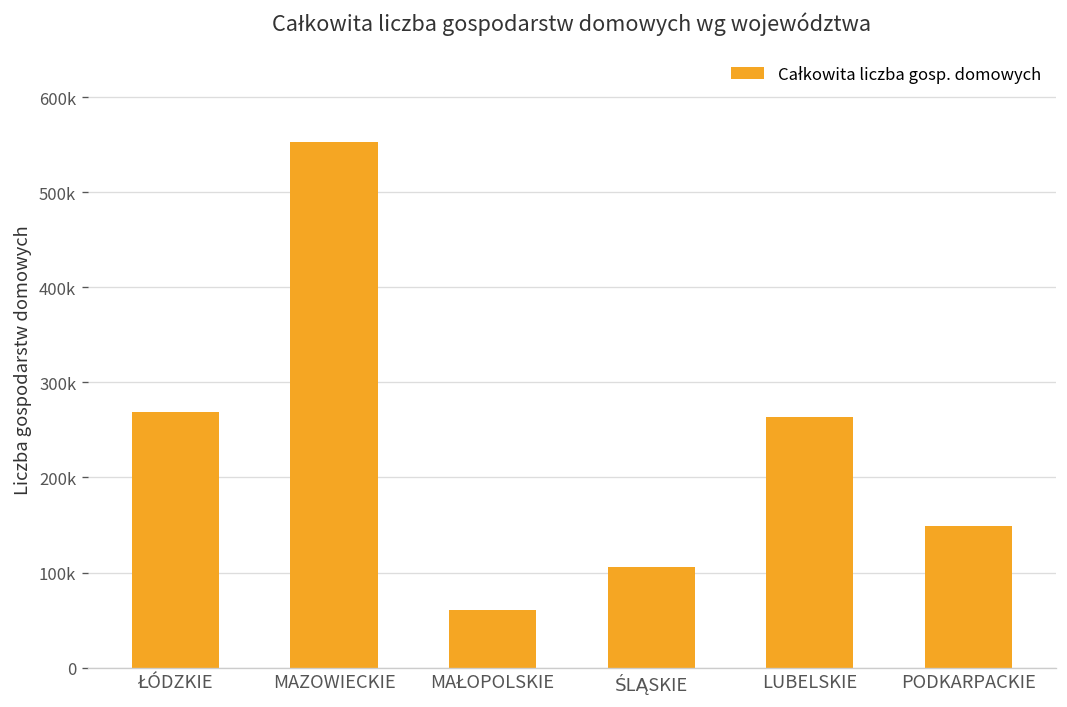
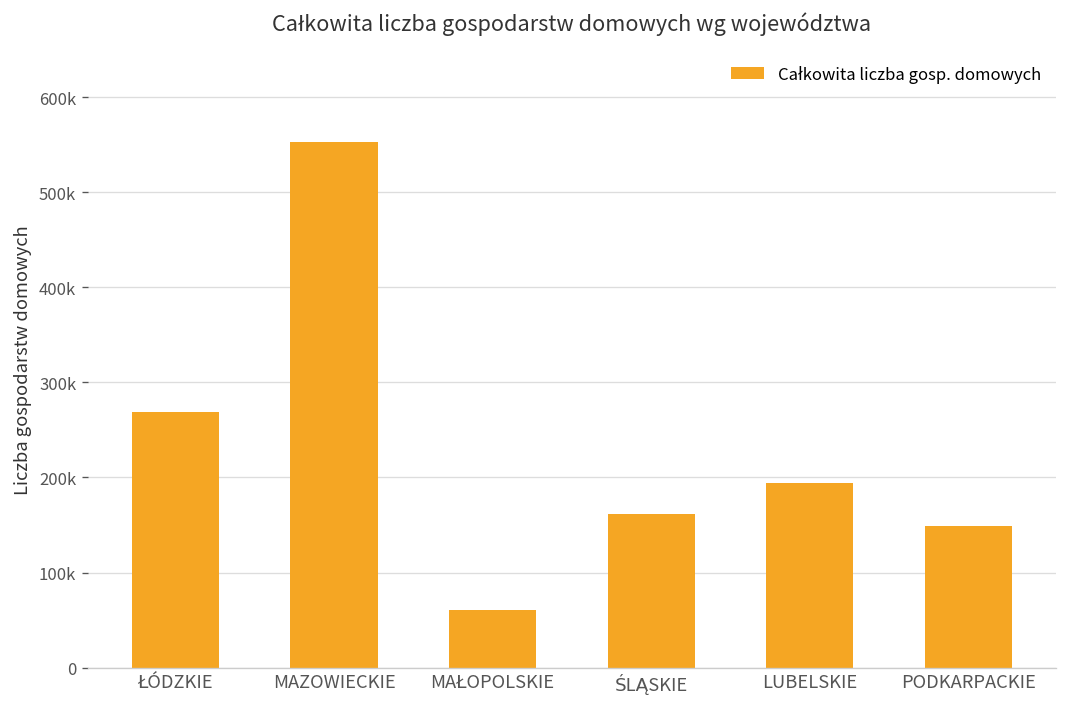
ŚLĄSKIE: 110000 -> 160000
LUBELSKIE: 260000 -> 190000
